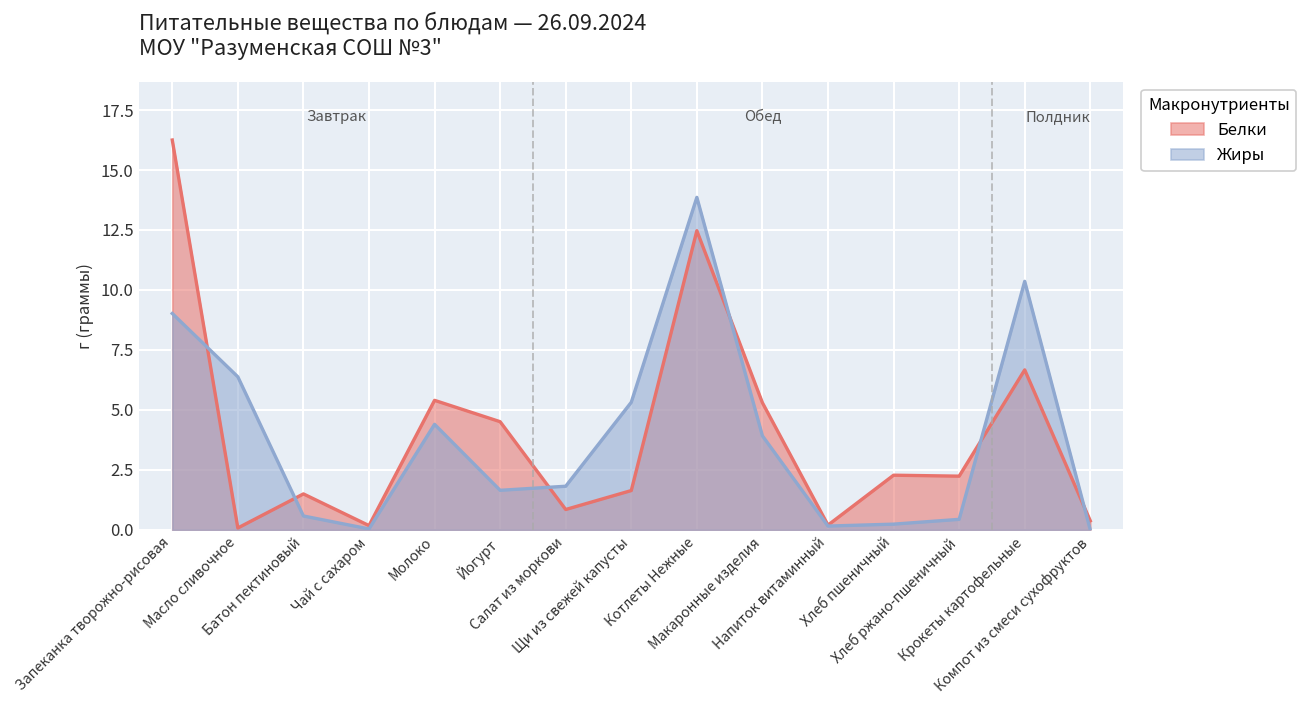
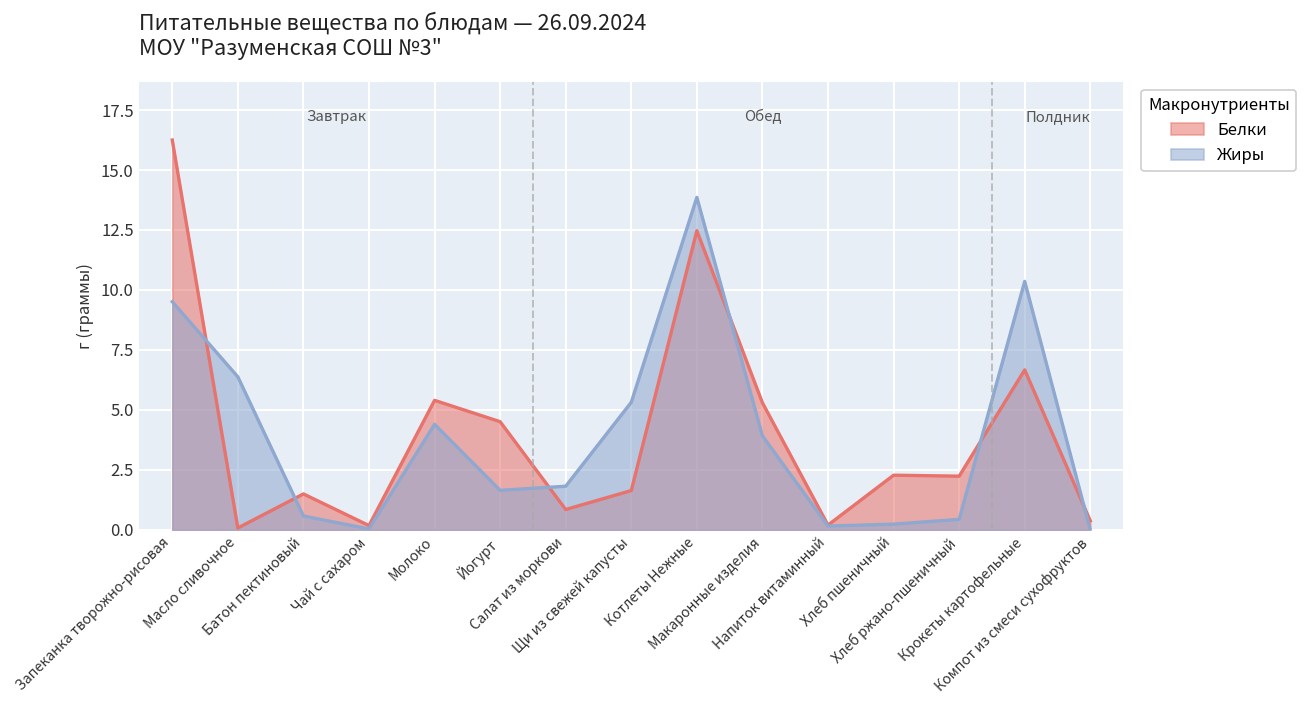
Жиры, Запеканка творожно-рисовая: 9.0 -> 9.5
